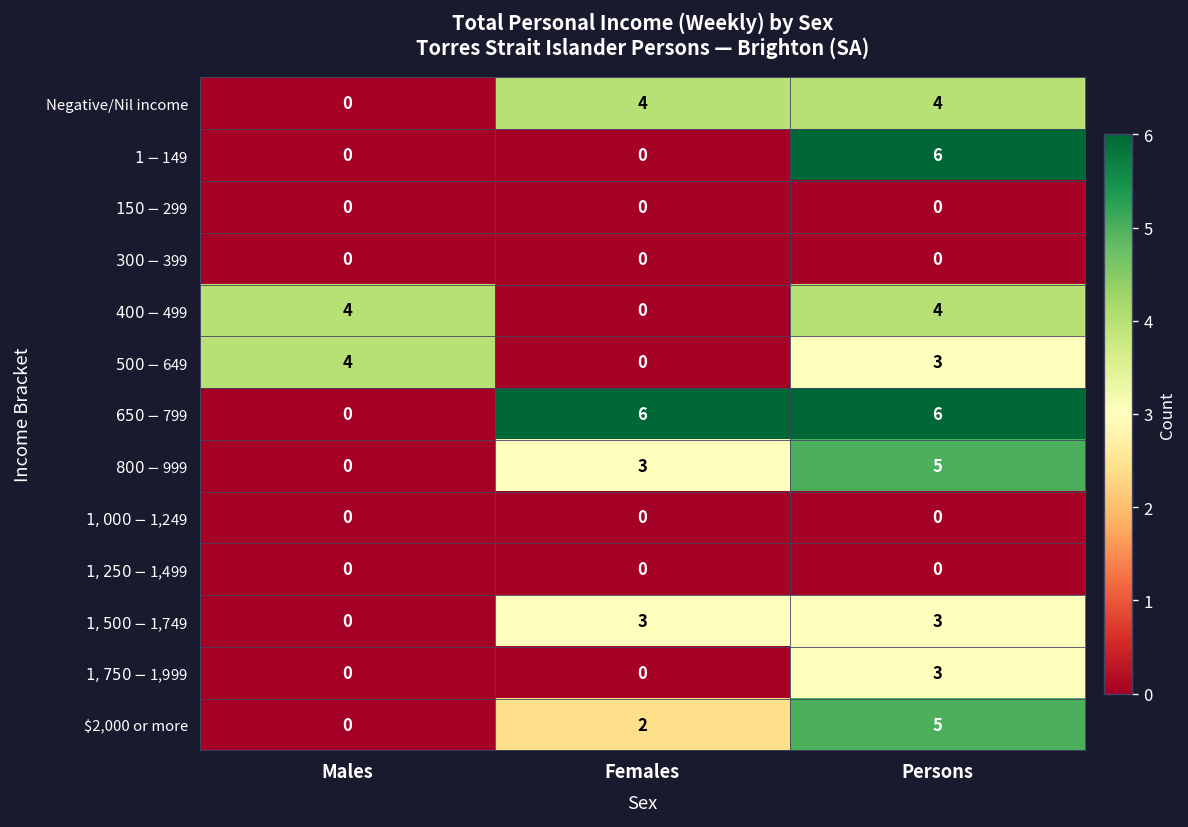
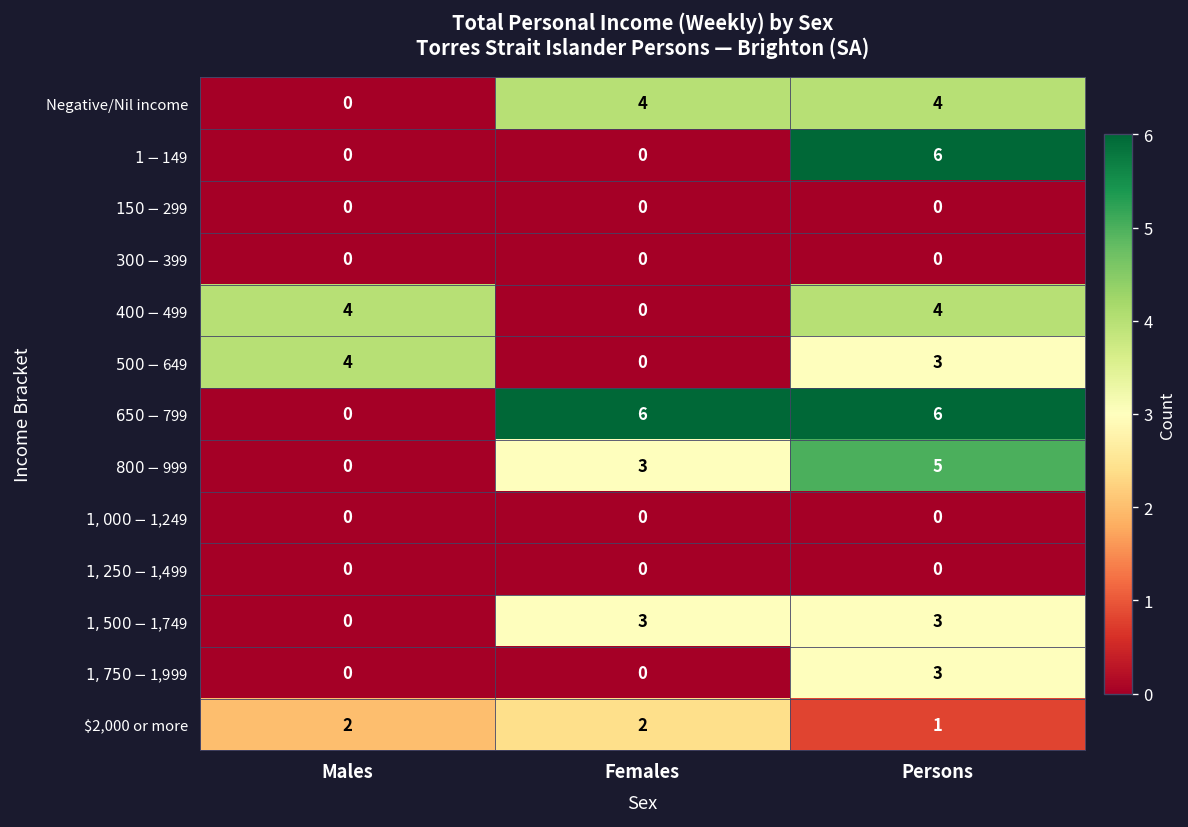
$2,000 or more, Males: 0 -> 2
$2,000 or more, Persons: 5 -> 1
